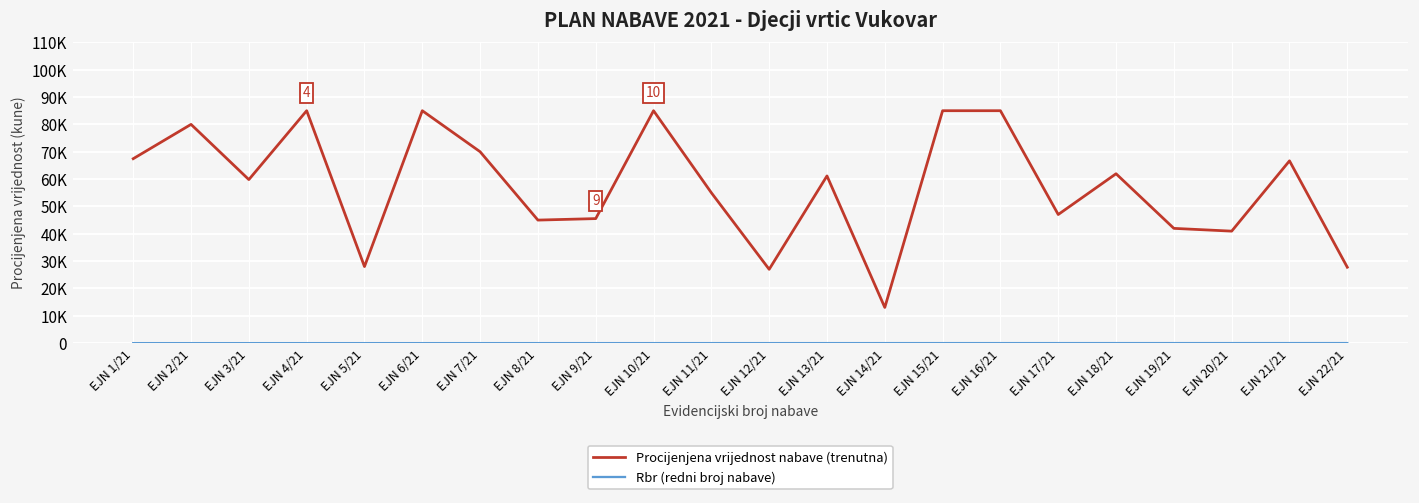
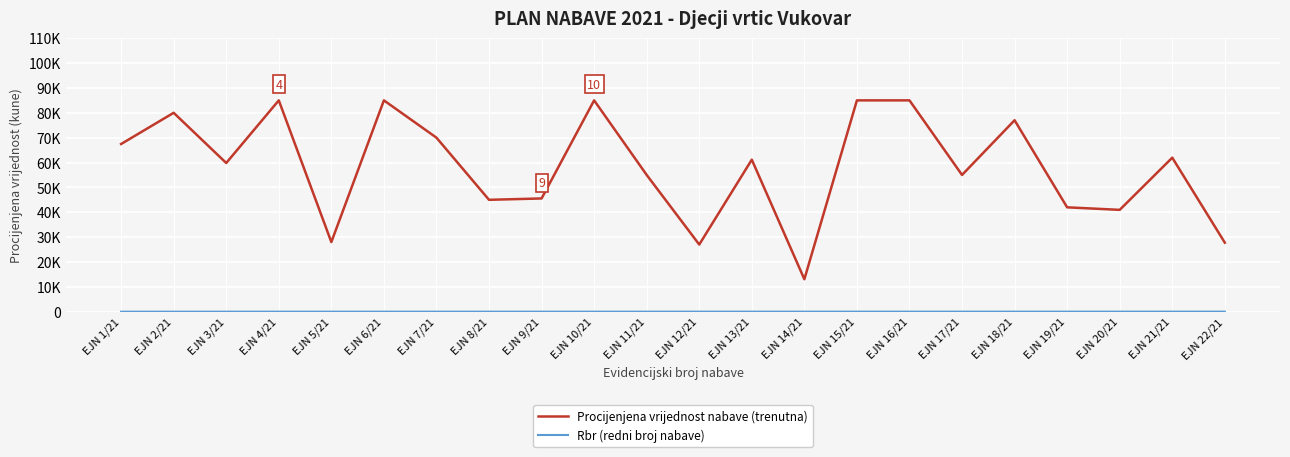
Procijenjena vrijednost nabave (trenutna), EJN 17/21: 47000 -> 55000
Procijenjena vrijednost nabave (trenutna), EJN 18/21: 62000 -> 77000
Procijenjena vrijednost nabave (trenutna), EJN 21/21: 67000 -> 62000
